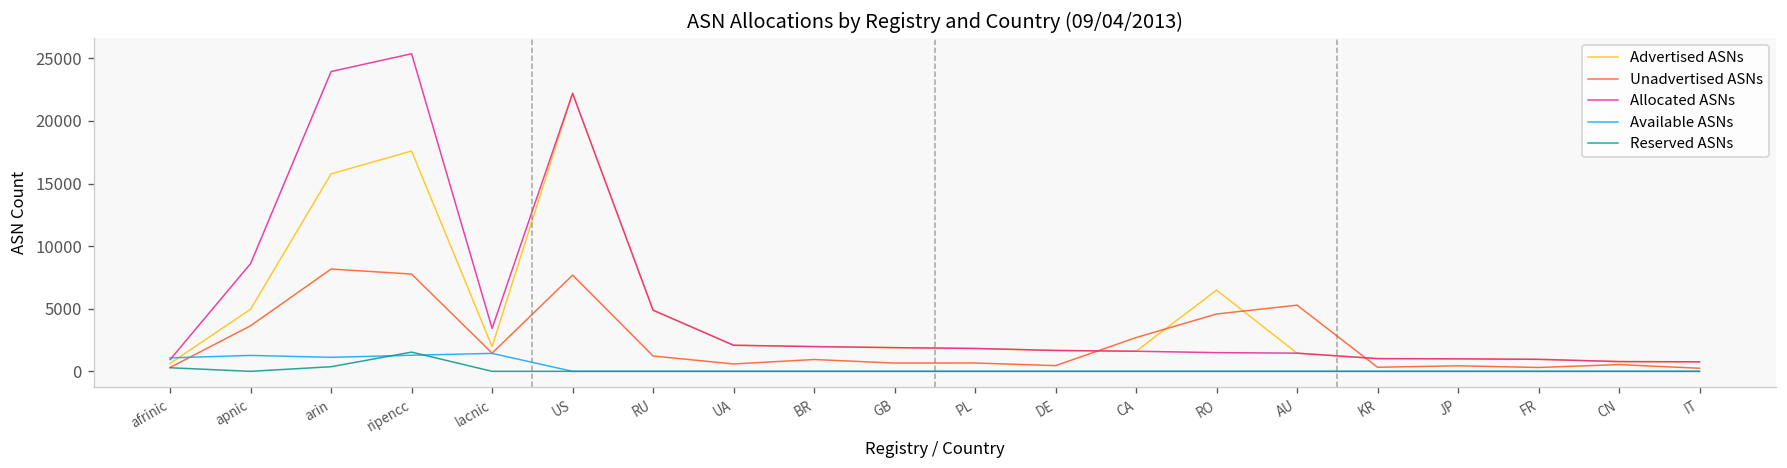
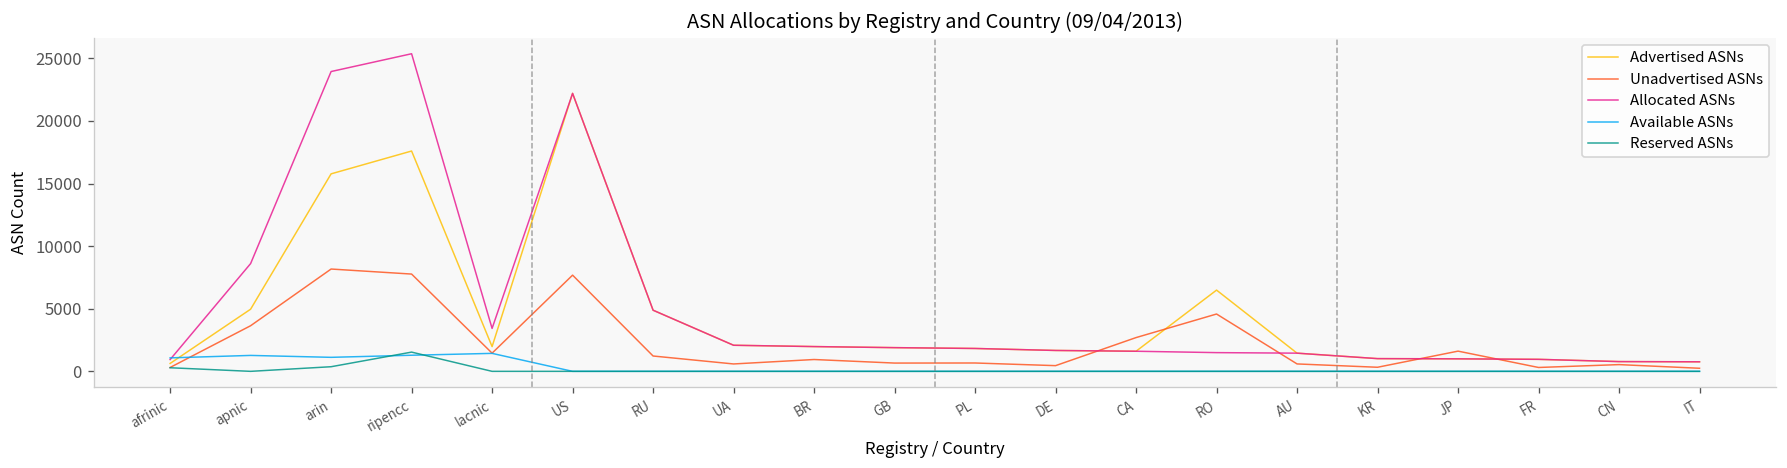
Unadvertised ASNs, AU: 5300 -> 600
Unadvertised ASNs, JP: 400 -> 1600
